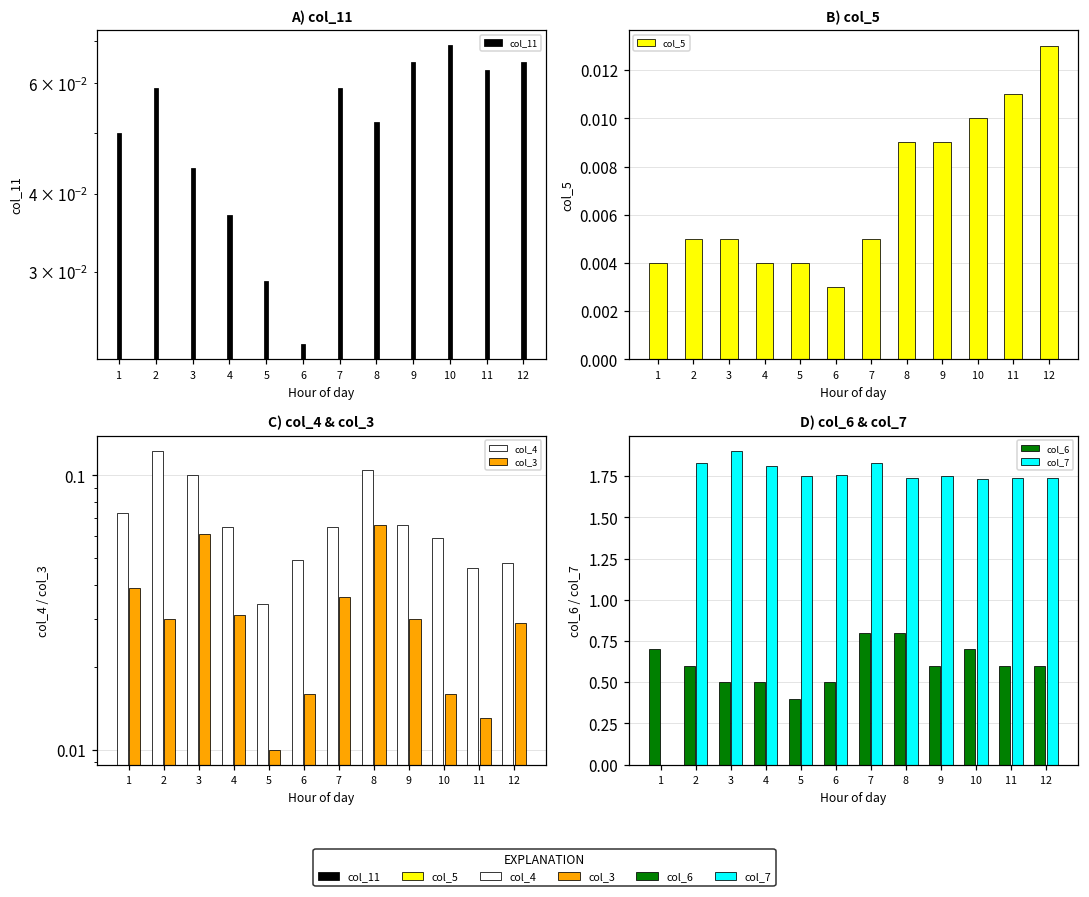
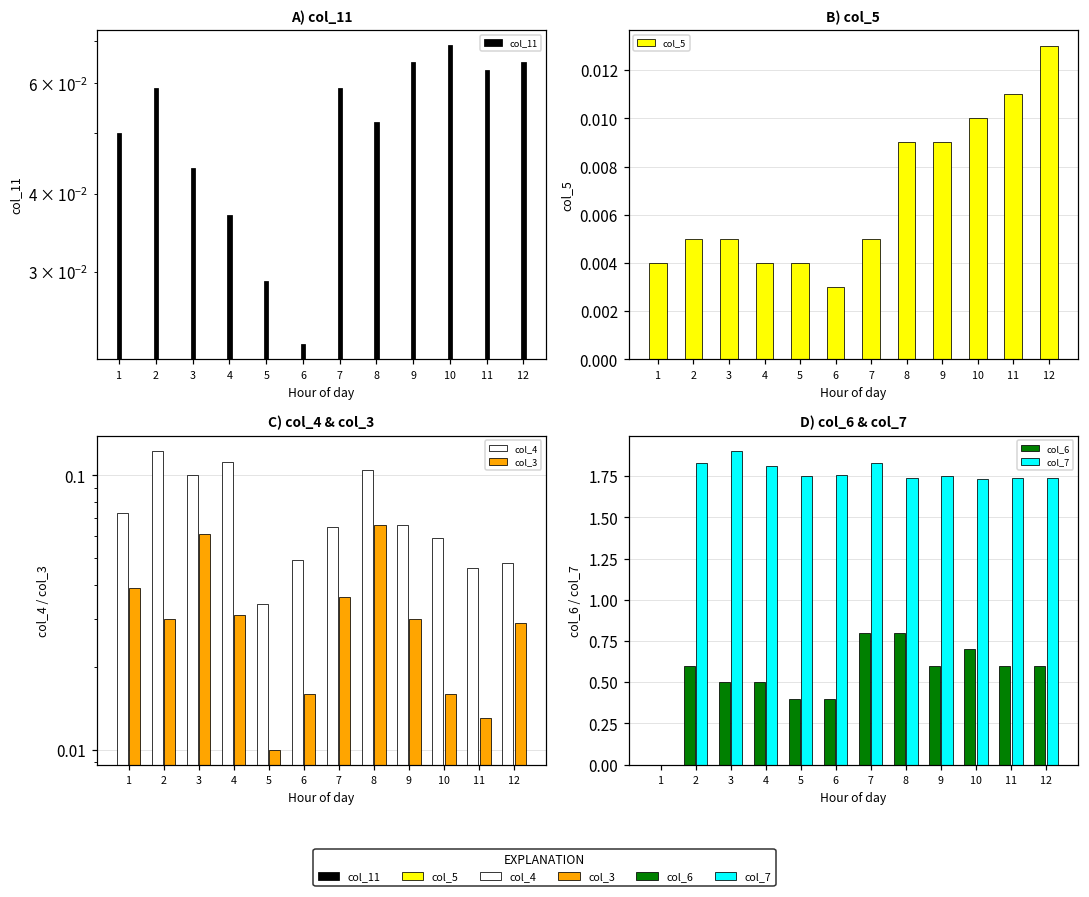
C) col_4 & col_3, col_4, 4: 0.065 -> 0.11
D) col_6 & col_7, col_6, 1: 0.7 -> 0.0
D) col_6 & col_7, col_6, 6: 0.5 -> 0.4
